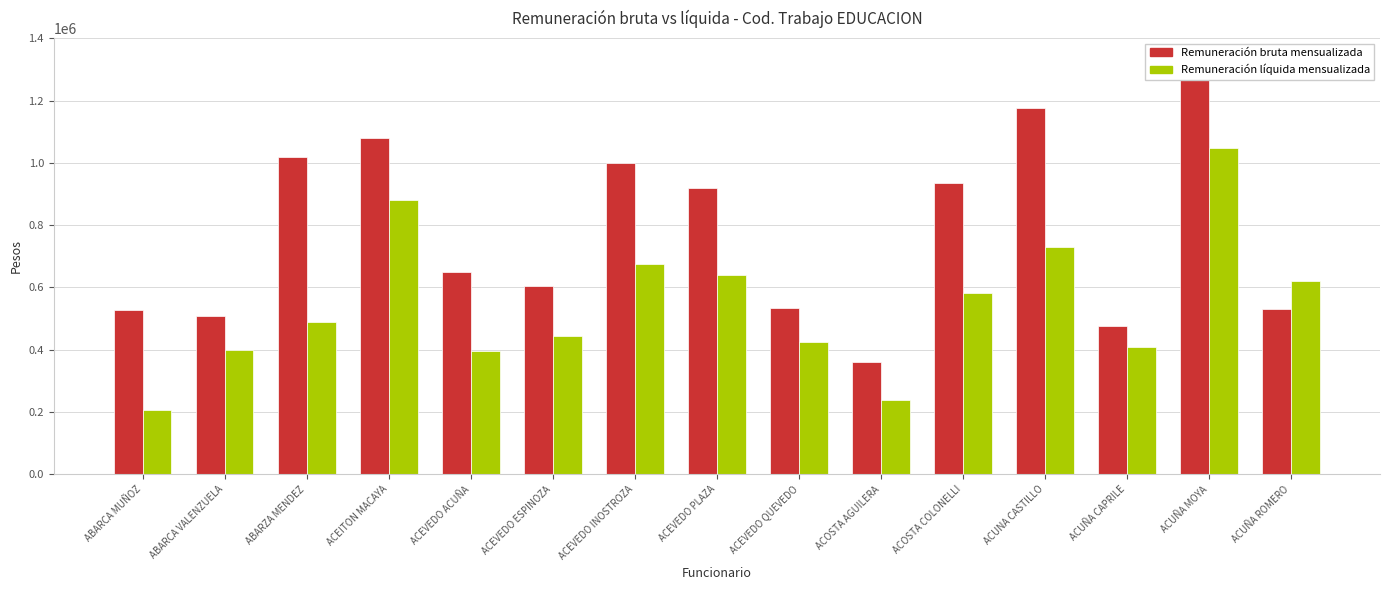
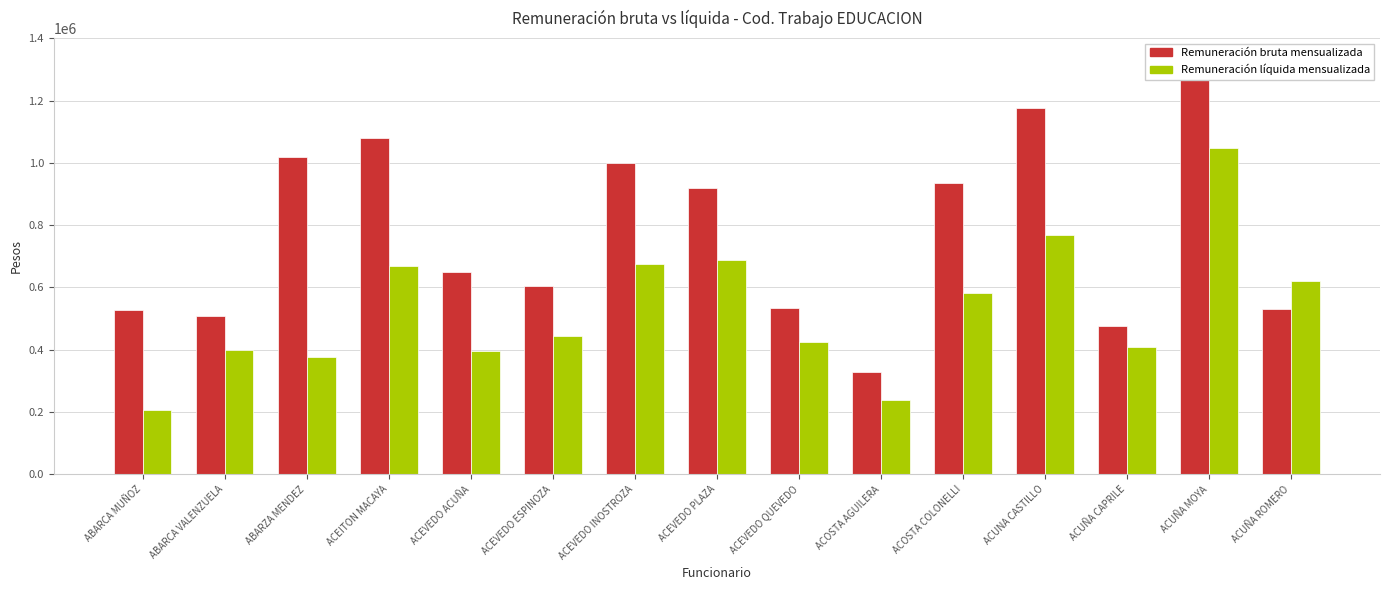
Remuneración líquida mensualizada, ABARZA MENDEZ: 490000 -> 380000
Remuneración líquida mensualizada, ACEITON MACAYA: 880000 -> 670000
Remuneración líquida mensualizada, ACEVEDO PLAZA: 640000 -> 690000
Remuneración bruta mensualizada, ACOSTA AGUILERA: 360000 -> 330000
Remuneración líquida mensualizada, ACUNA CASTILLO: 730000 -> 770000
